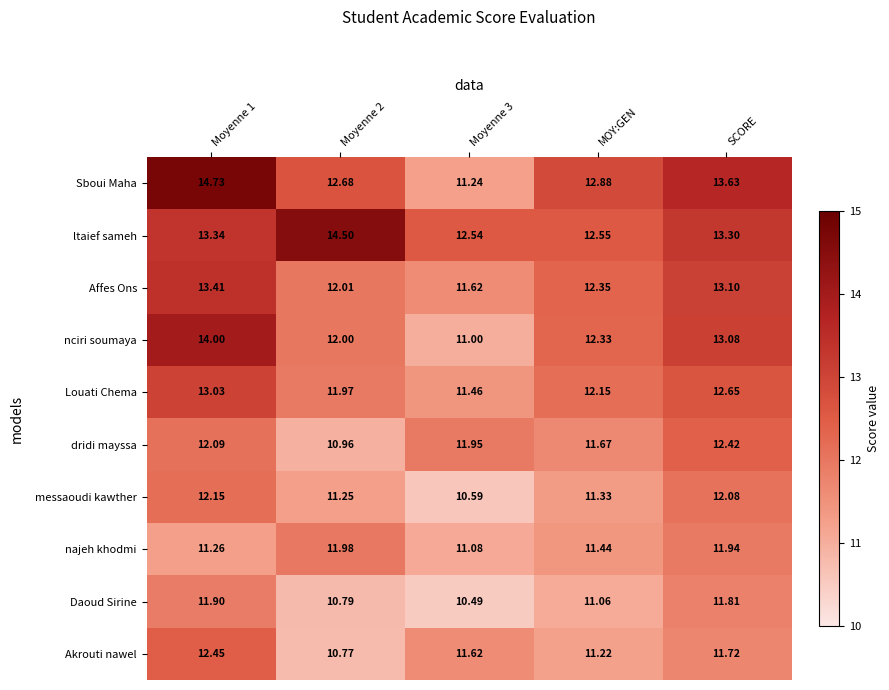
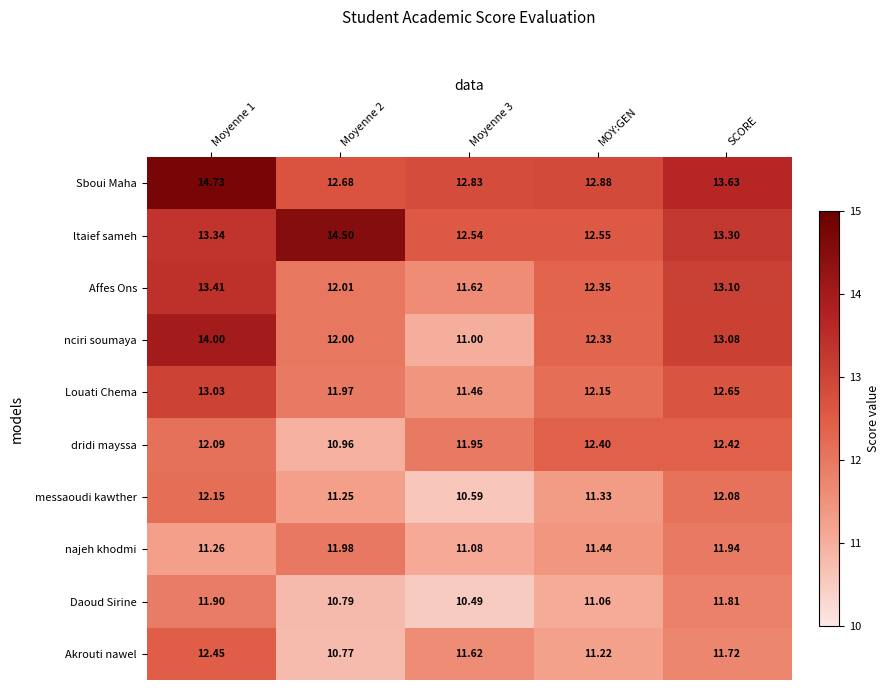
Sboui Maha, Moyenne 3: 11.24 -> 12.83
dridi mayssa, MOY:GEN: 11.67 -> 12.40
